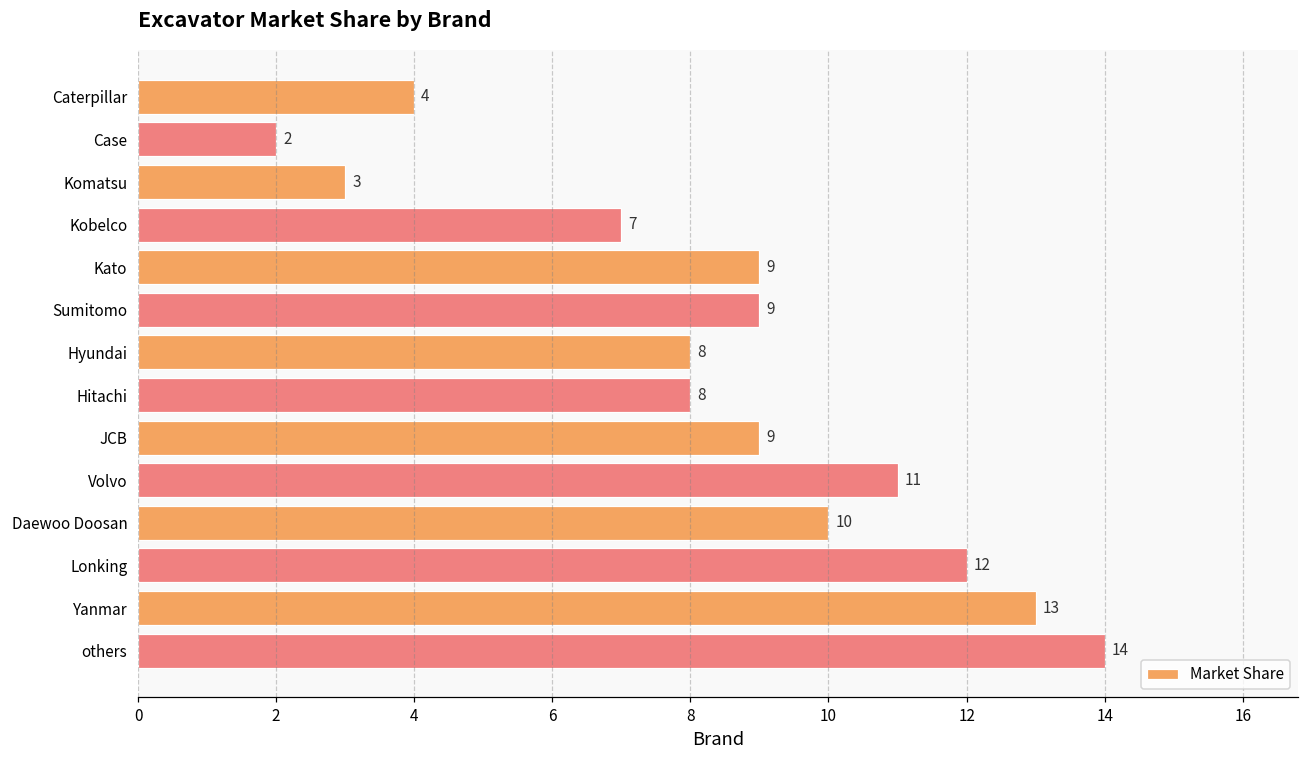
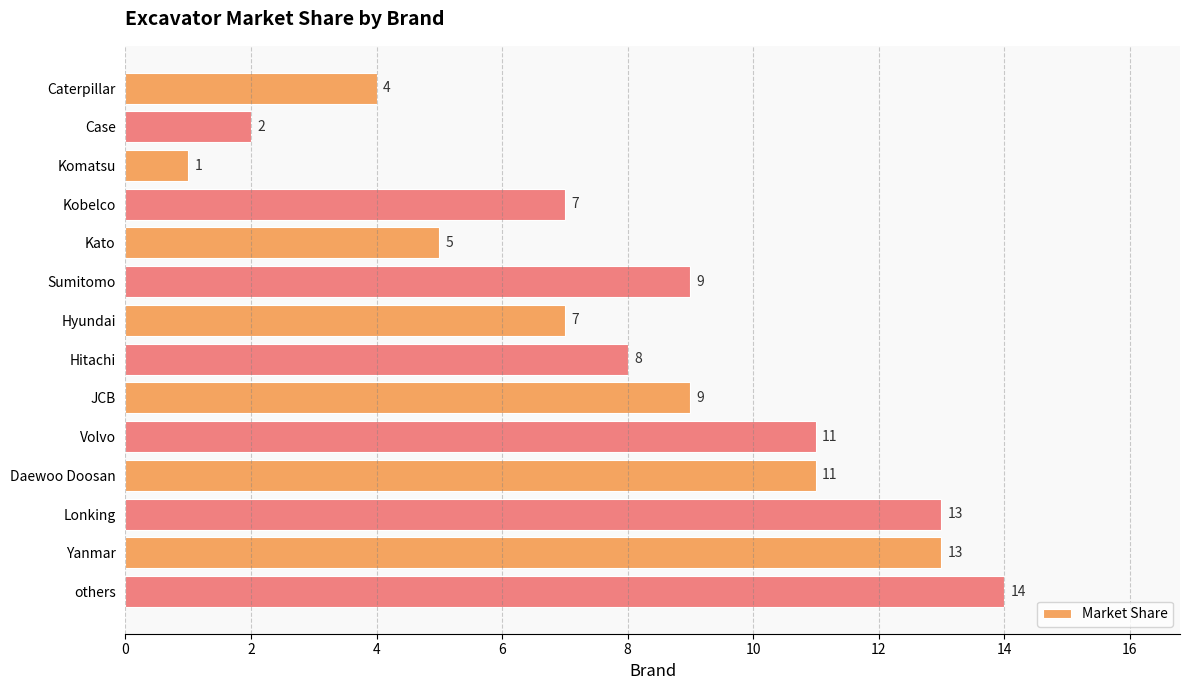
Komatsu: 3 -> 1
Kato: 9 -> 5
Hyundai: 8 -> 7
Daewoo Doosan: 10 -> 11
Lonking: 12 -> 13
